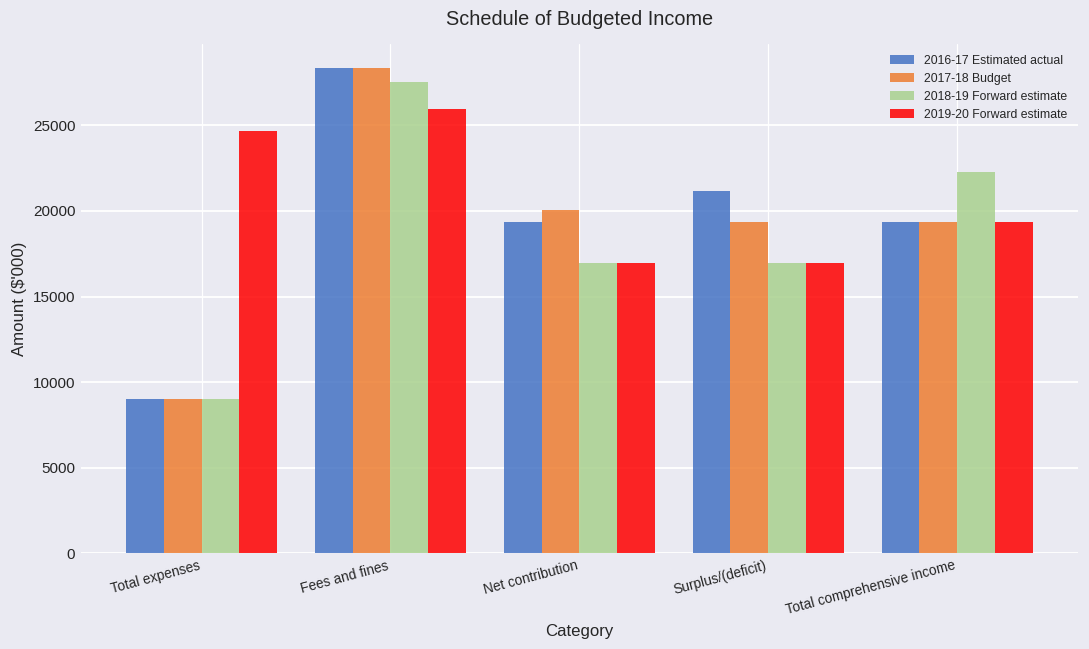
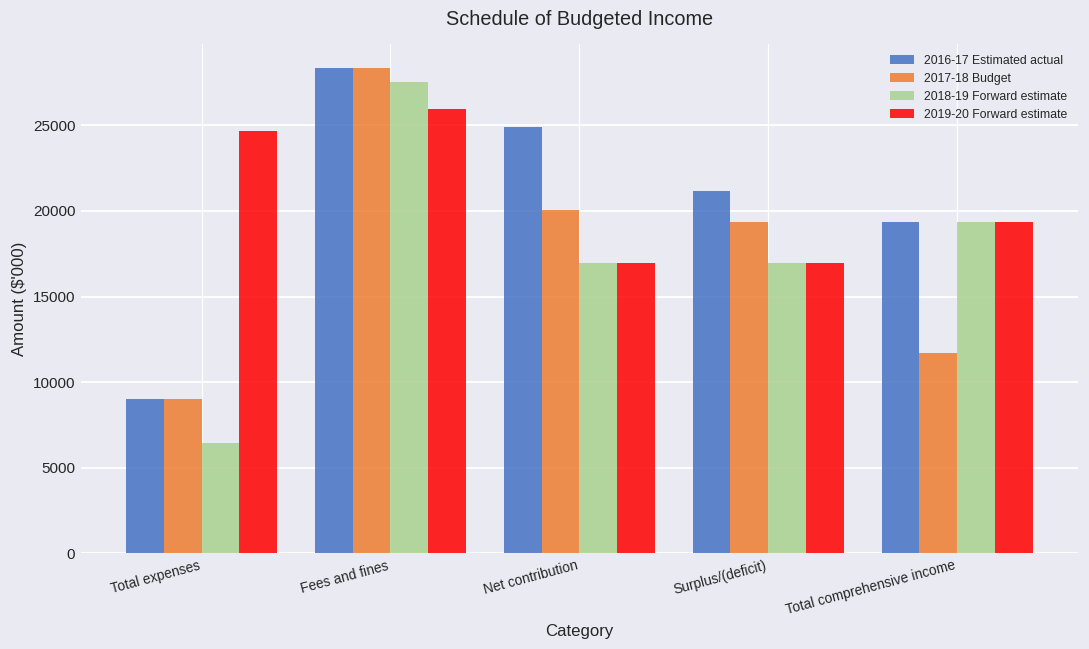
2018-19 Forward estimate, Total expenses: 9000 -> 6400
2016-17 Estimated actual, Net contribution: 19400 -> 24900
2017-18 Budget, Total comprehensive income: 19400 -> 11700
2018-19 Forward estimate, Total comprehensive income: 22300 -> 19400
